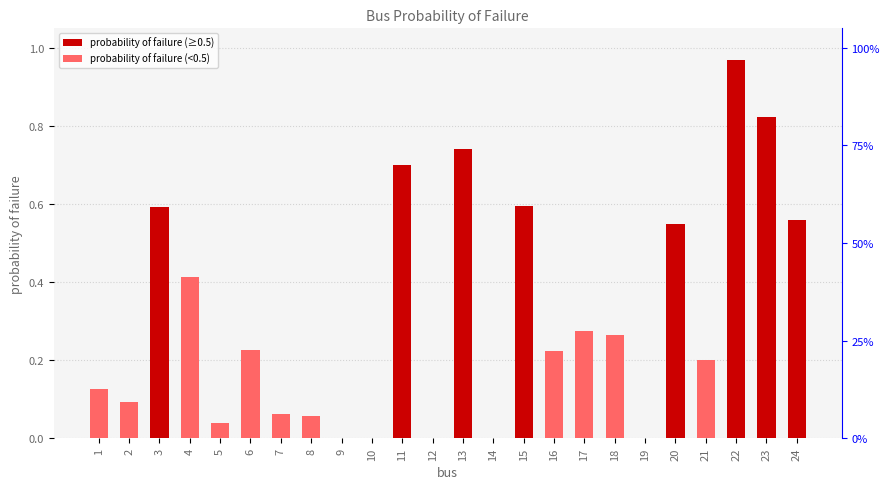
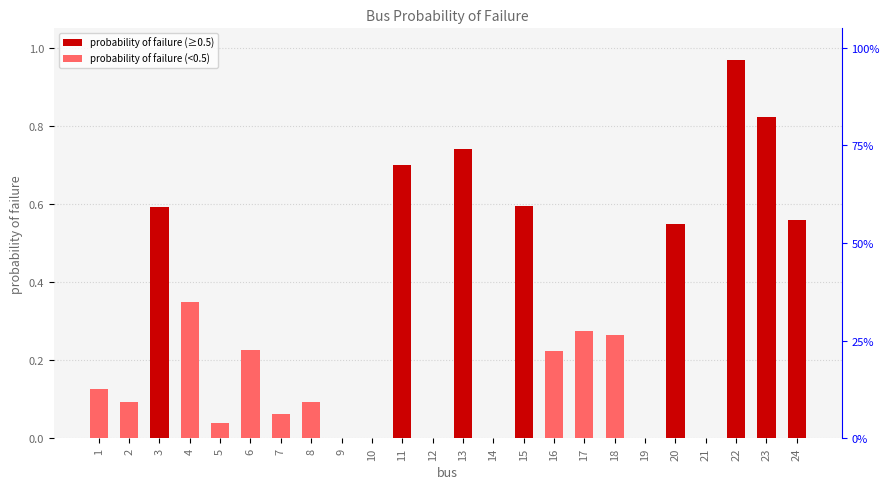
4: 0.41 -> 0.35
8: 0.06 -> 0.09
21: 0.2 -> 0.0
